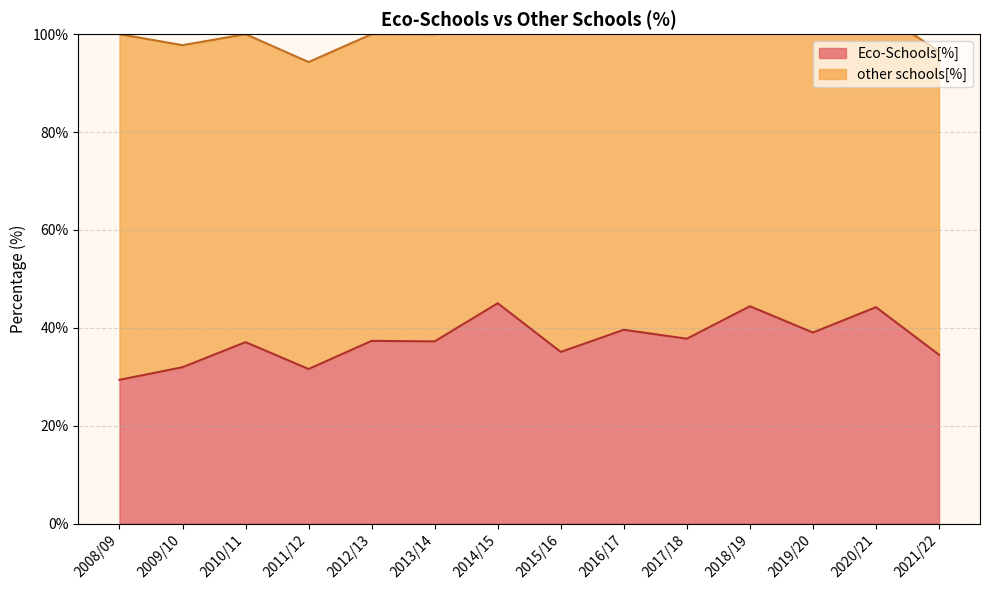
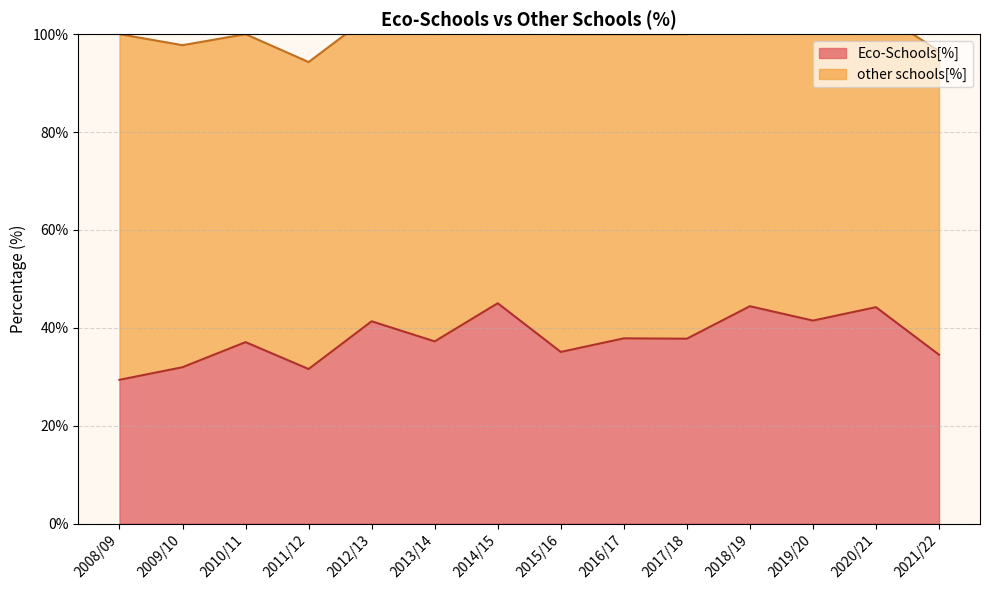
Eco-Schools[%], 2012/13: 37% -> 41%
Eco-Schools[%], 2016/17: 40% -> 38%
Eco-Schools[%], 2019/20: 39% -> 41%
